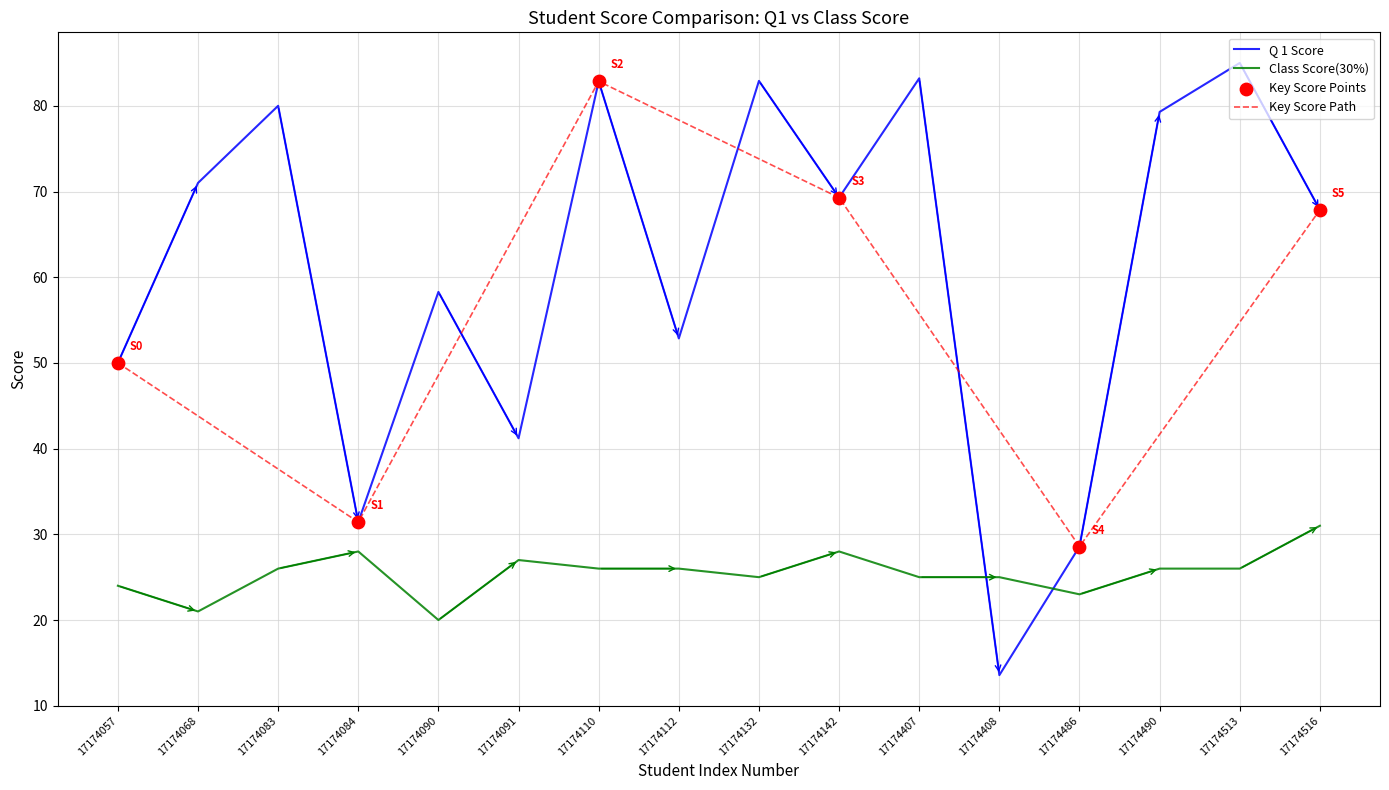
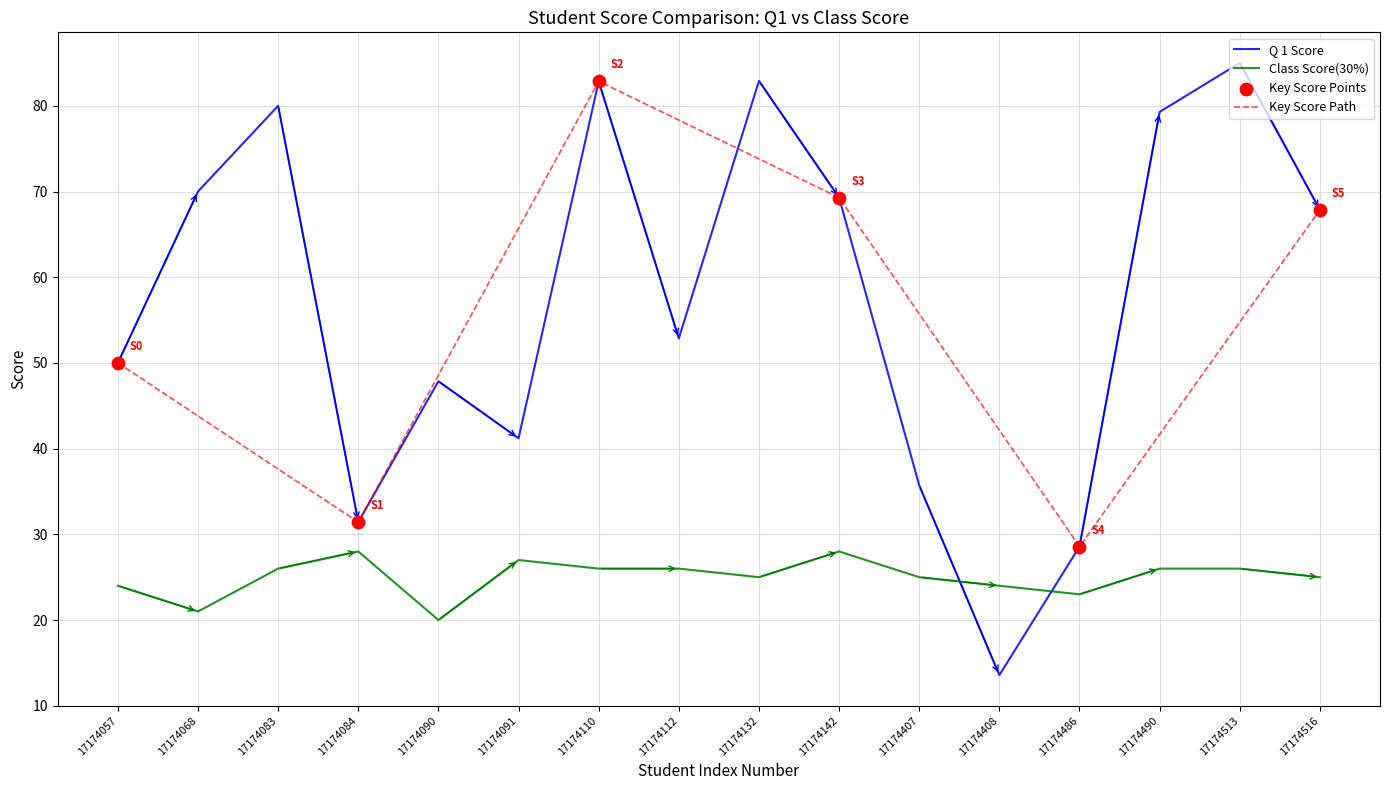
Q 1 Score, 17174068: 71 -> 70
Q 1 Score, 17174090: 58 -> 48
Q 1 Score, 17174407: 83 -> 36
Class Score(30%), 17174408: 25 -> 24
Class Score(30%), 17174516: 31 -> 25
